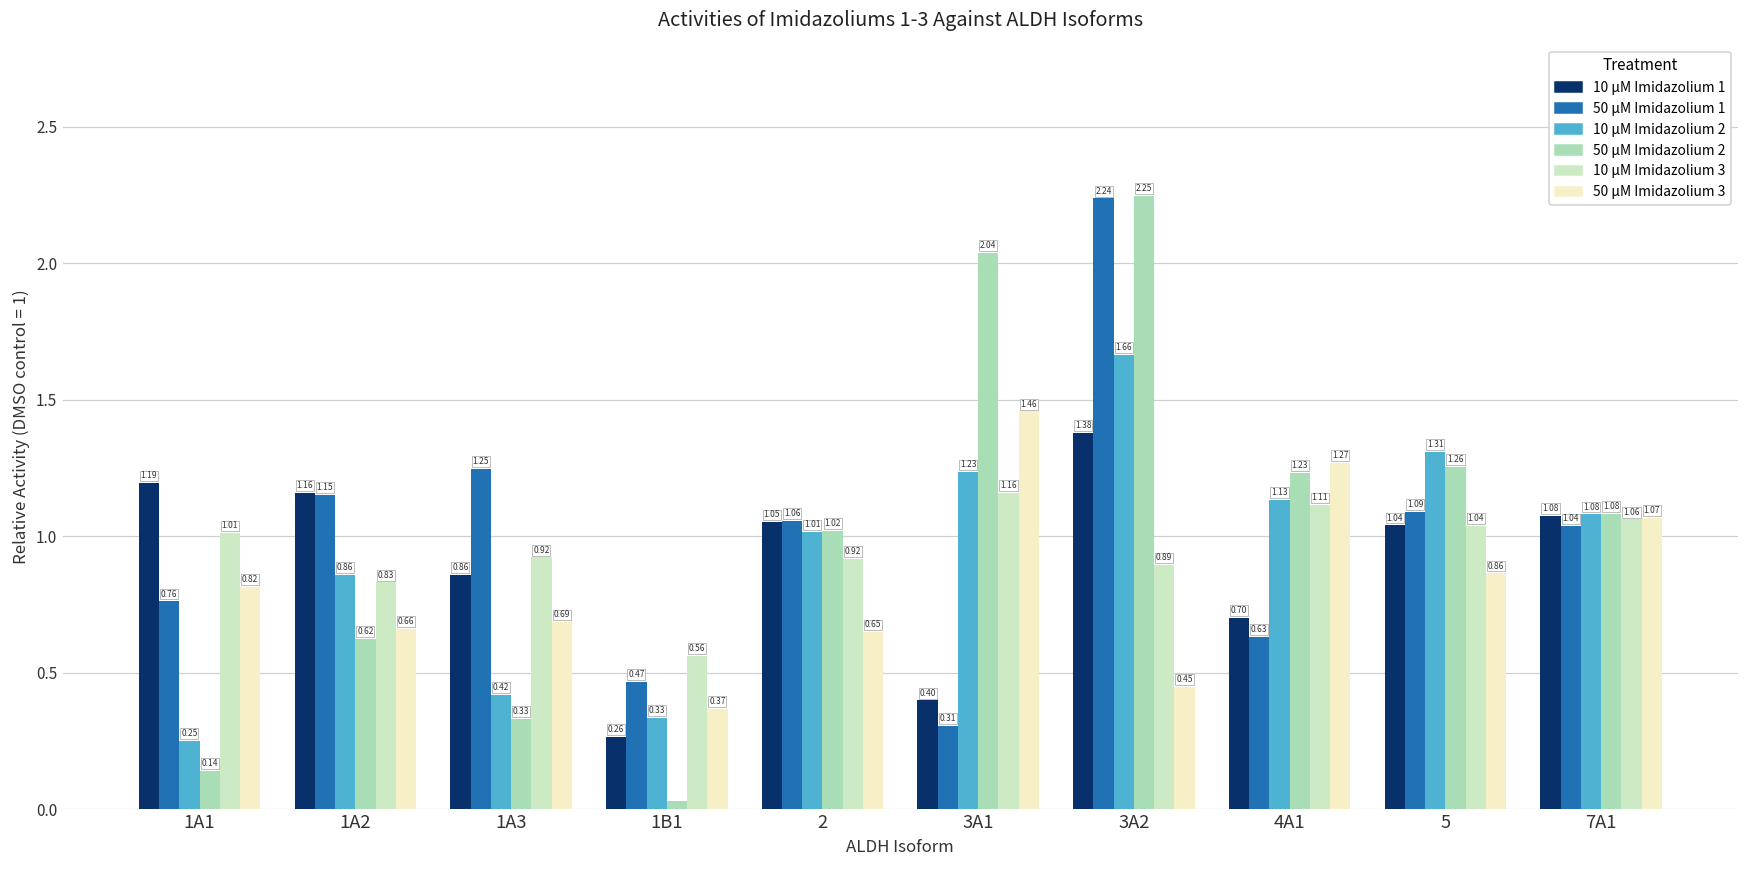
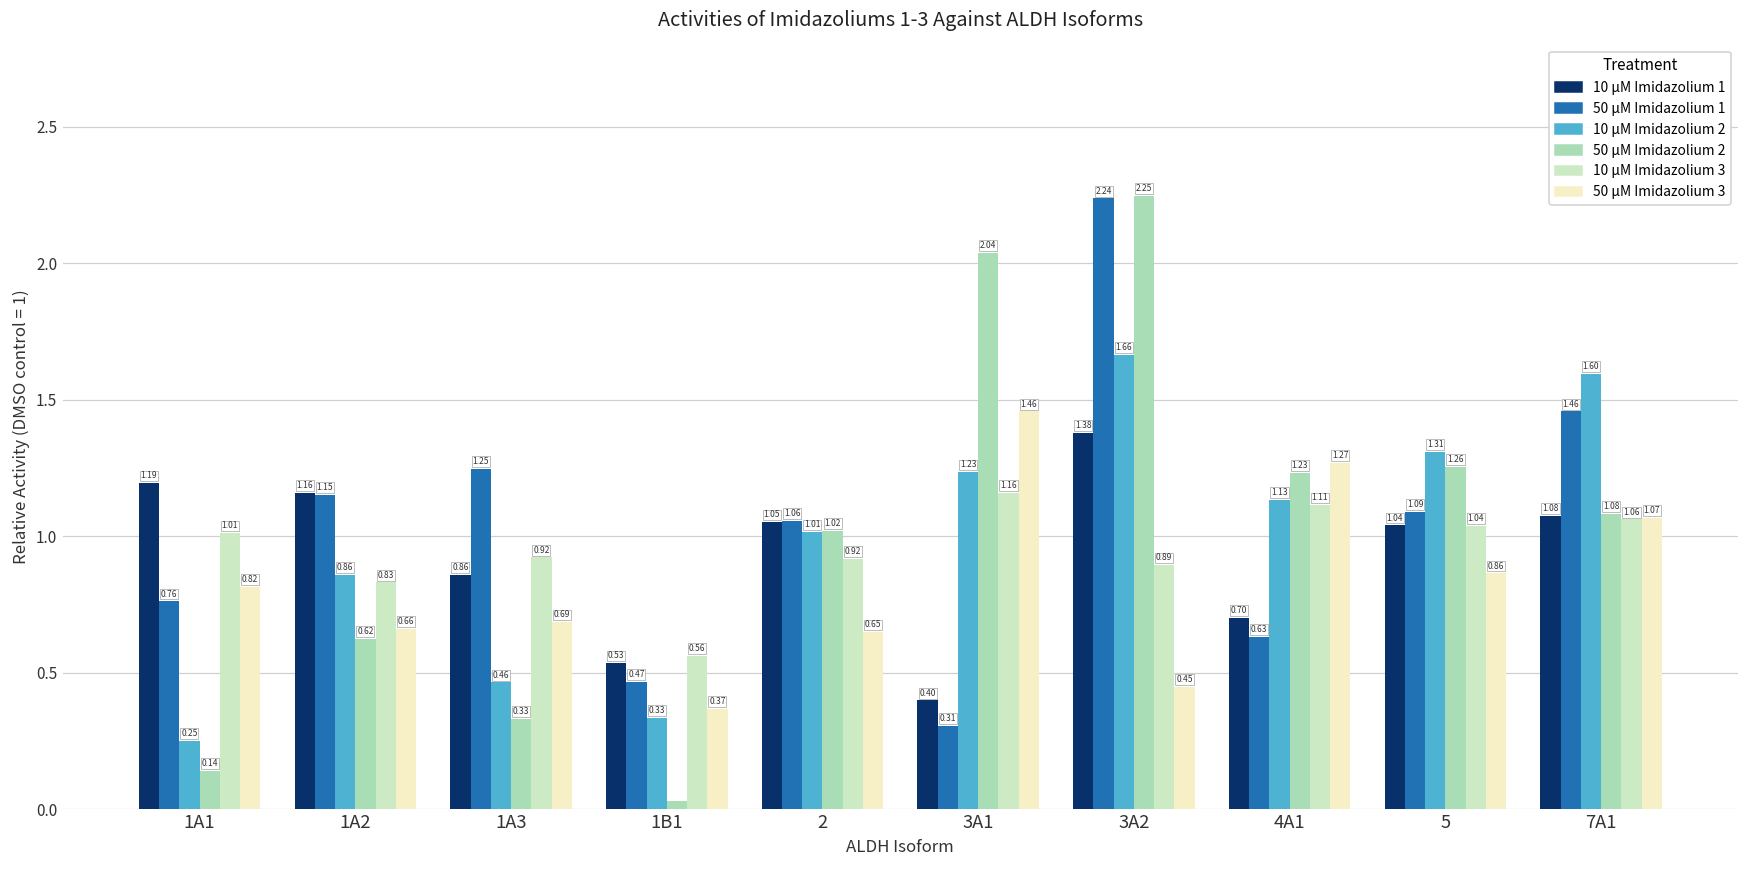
10 µM Imidazolium 2, 1A3: 0.42 -> 0.46
10 µM Imidazolium 1, 1B1: 0.26 -> 0.53
50 µM Imidazolium 1, 7A1: 1.04 -> 1.46
10 µM Imidazolium 2, 7A1: 1.08 -> 1.60
